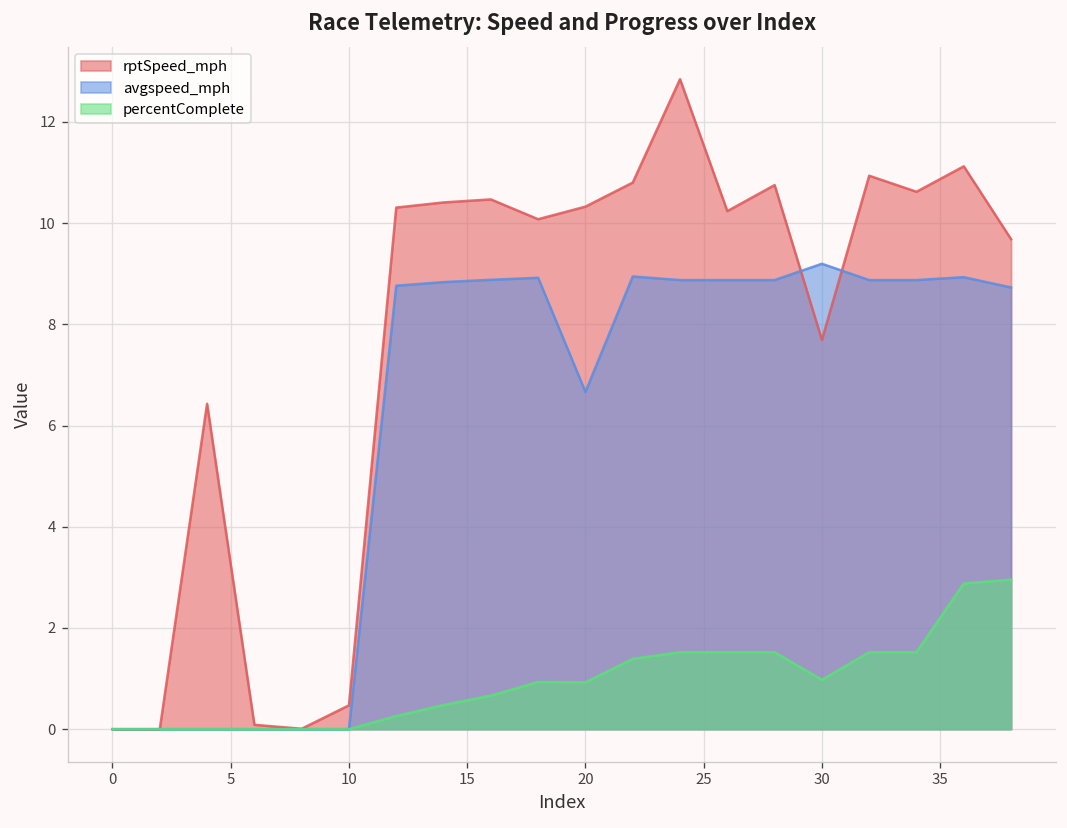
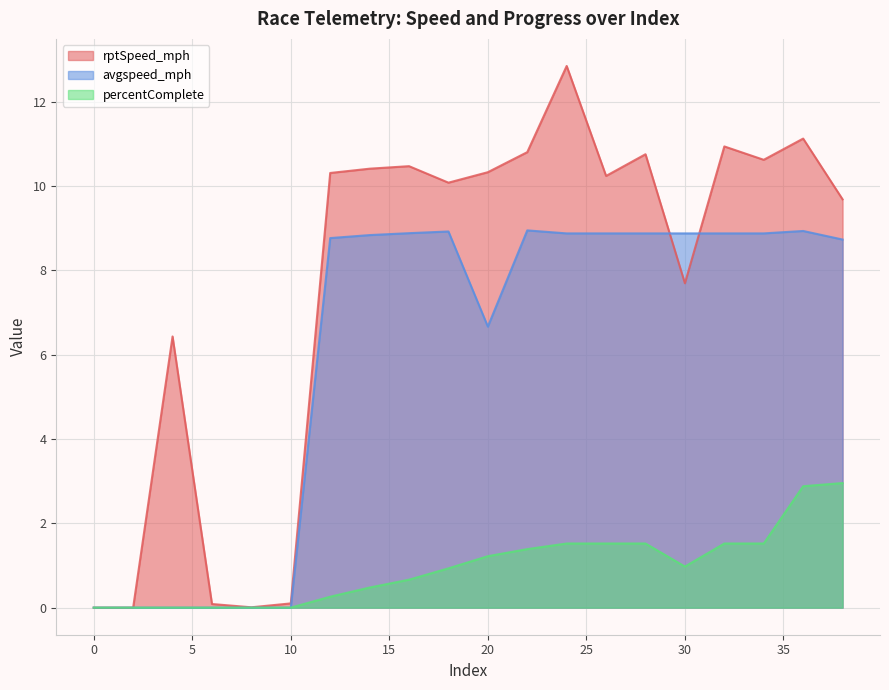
rptSpeed_mph, 10: 0.5 -> 0.1
percentComplete, 20: 0.9 -> 1.2
avgspeed_mph, 30: 9.2 -> 8.9
